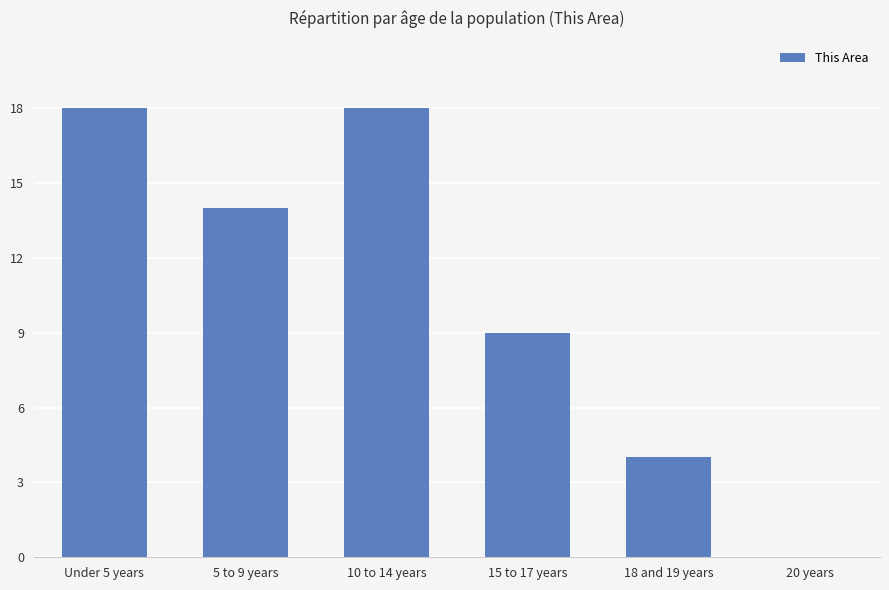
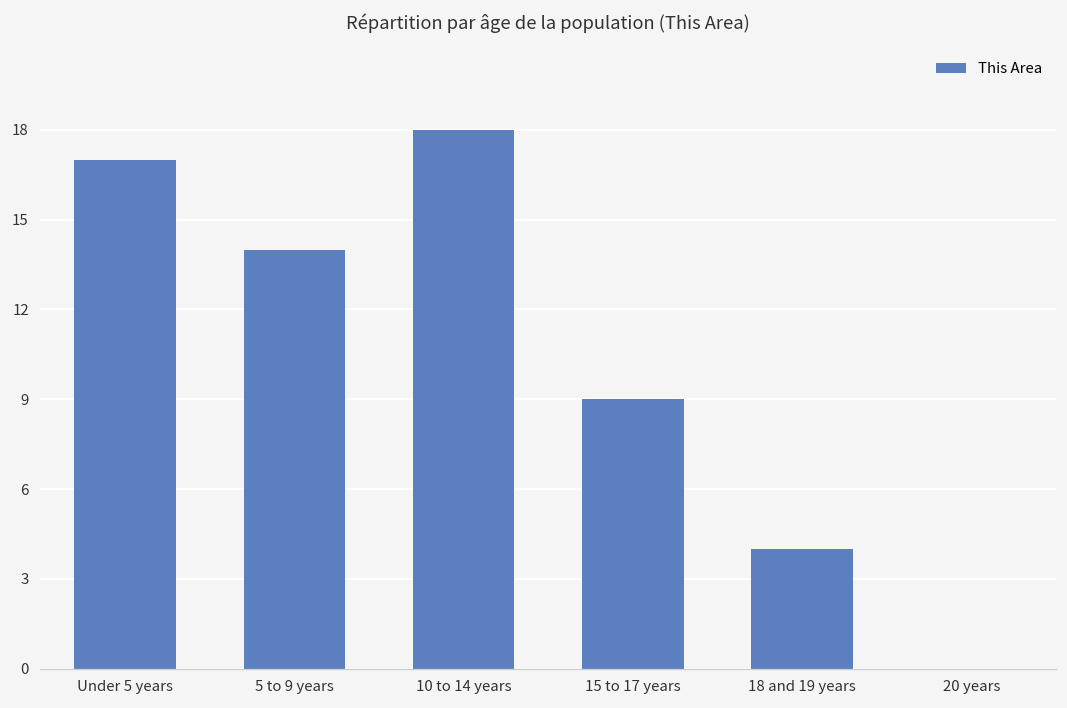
Under 5 years: 18 -> 17
